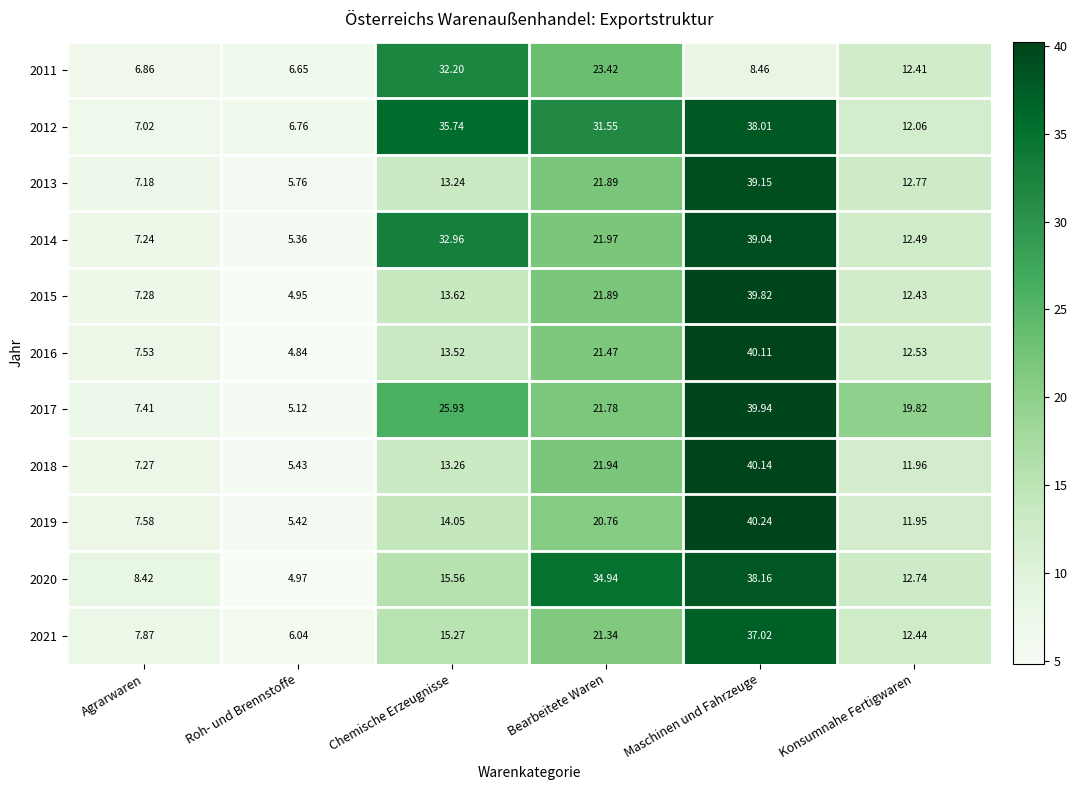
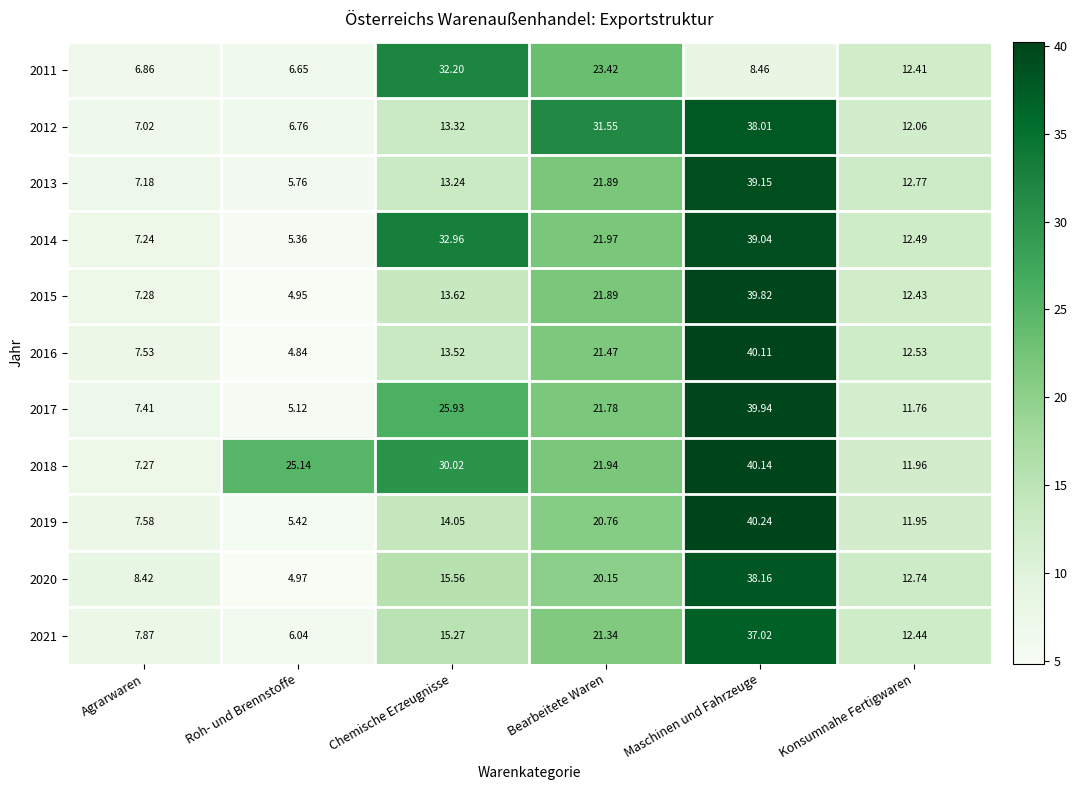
2012, Chemische Erzeugnisse: 35.74 -> 13.32
2017, Konsumnahe Fertigwaren: 19.82 -> 11.76
2018, Roh- und Brennstoffe: 5.43 -> 25.14
2018, Chemische Erzeugnisse: 13.26 -> 30.02
2020, Bearbeitete Waren: 34.94 -> 20.15
